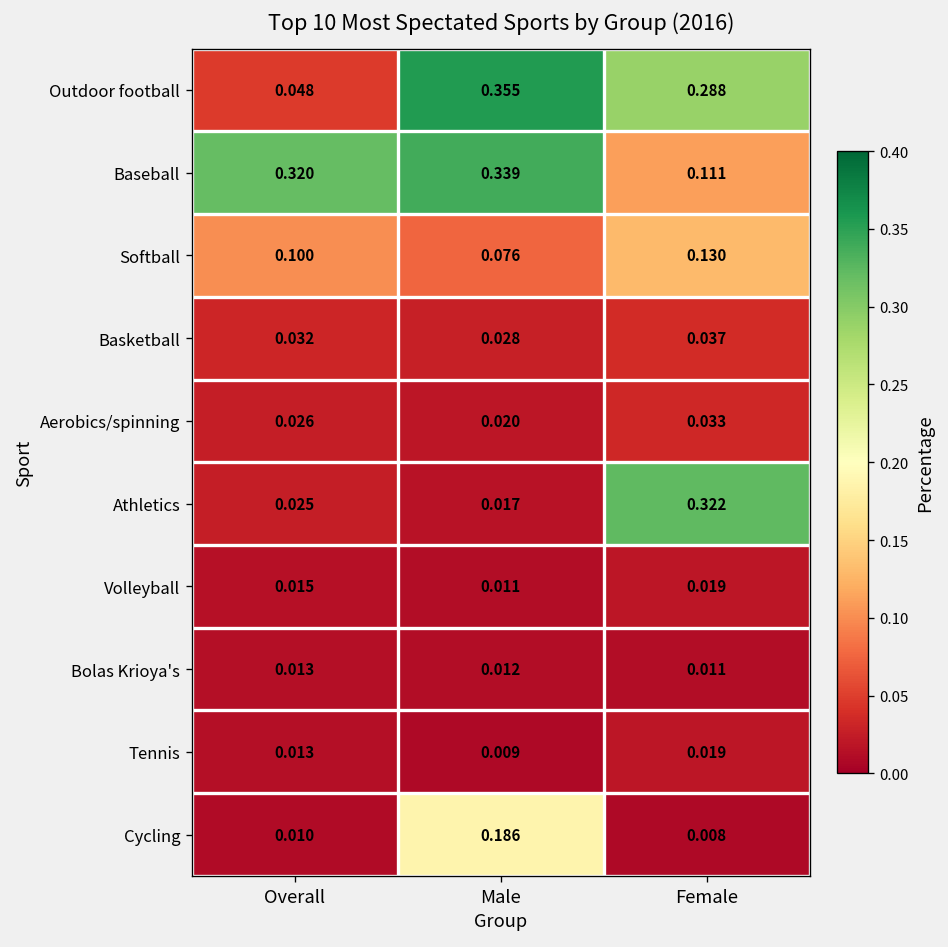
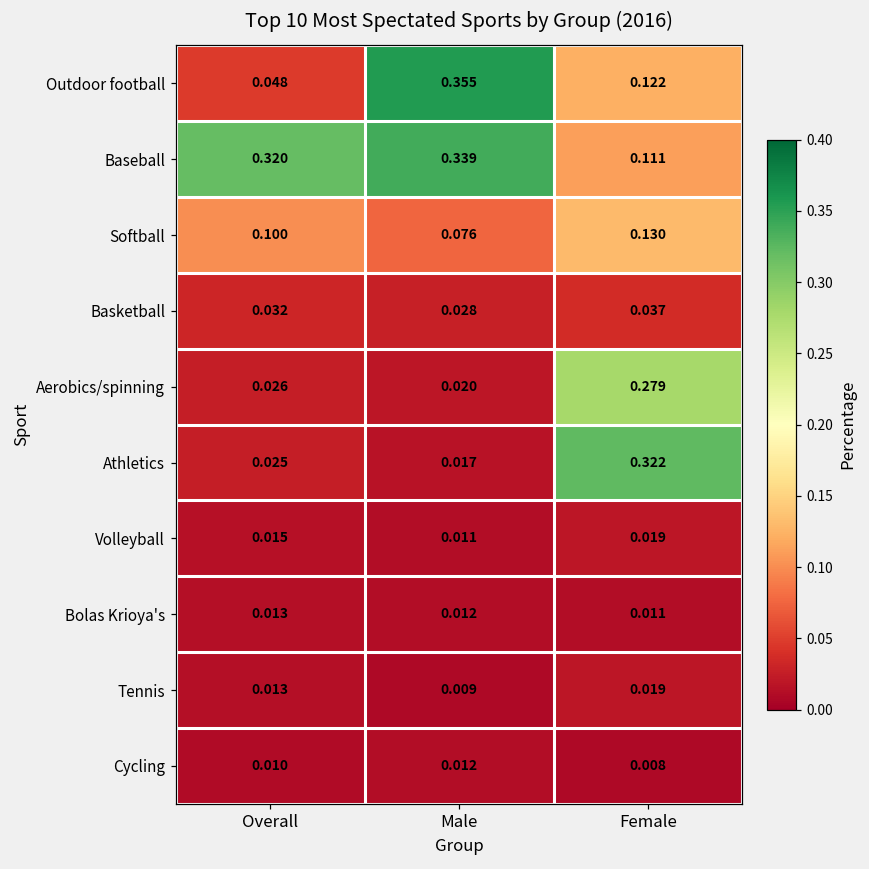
Outdoor football, Female: 0.288 -> 0.122
Aerobics/spinning, Female: 0.033 -> 0.279
Cycling, Male: 0.186 -> 0.012
